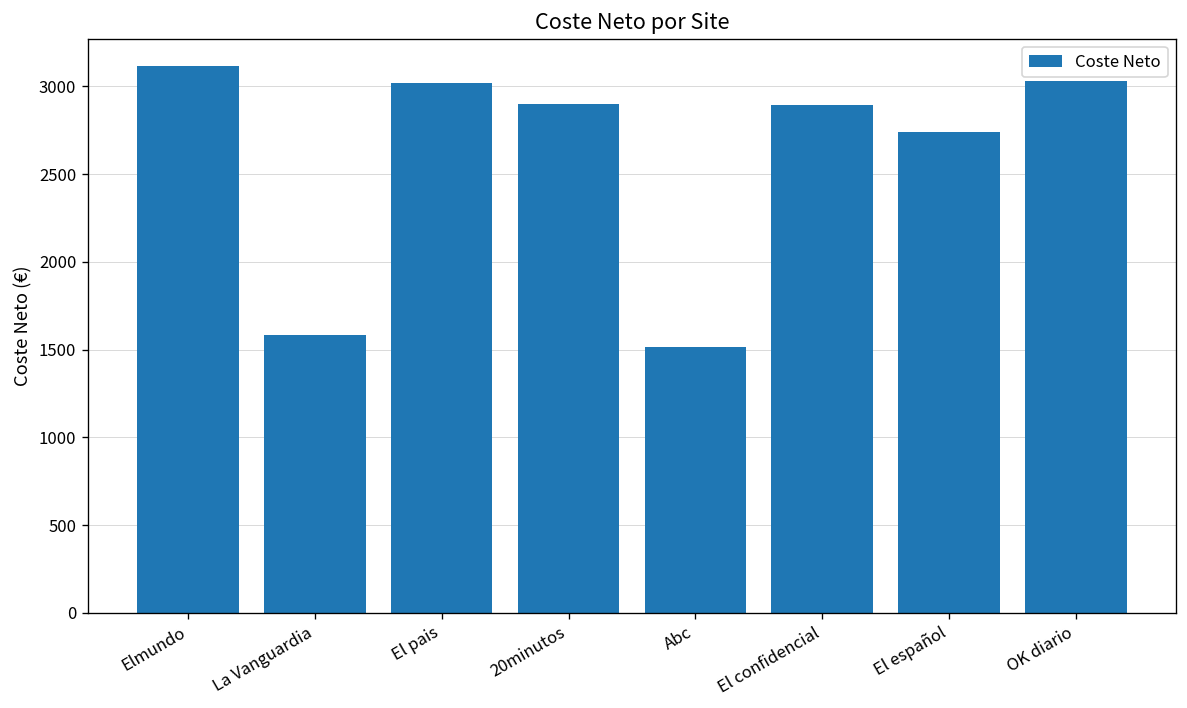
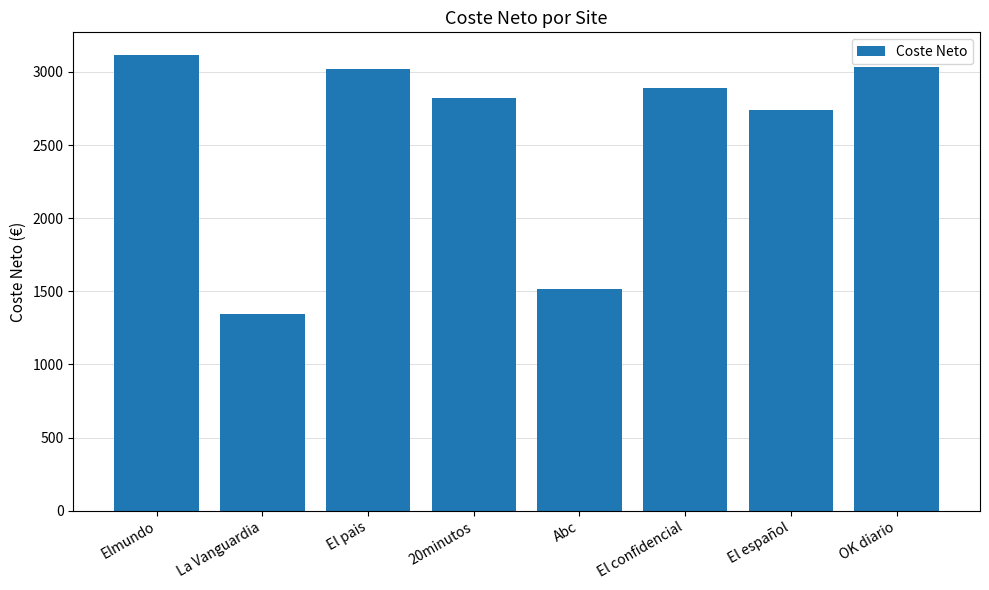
La Vanguardia: 1580 -> 1350
20minutos: 2900 -> 2820
